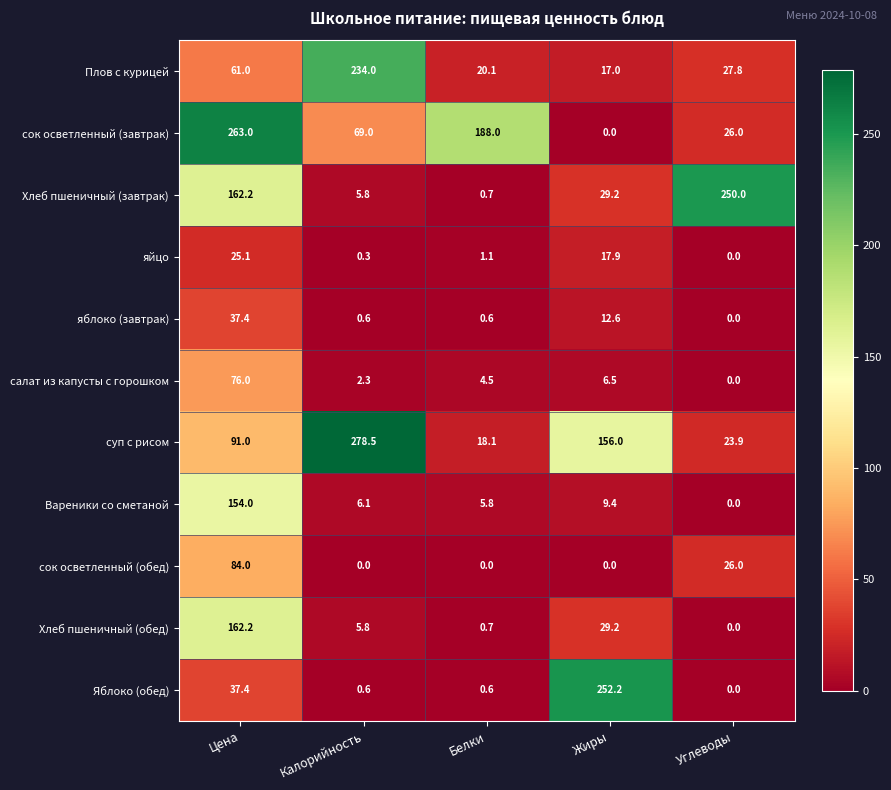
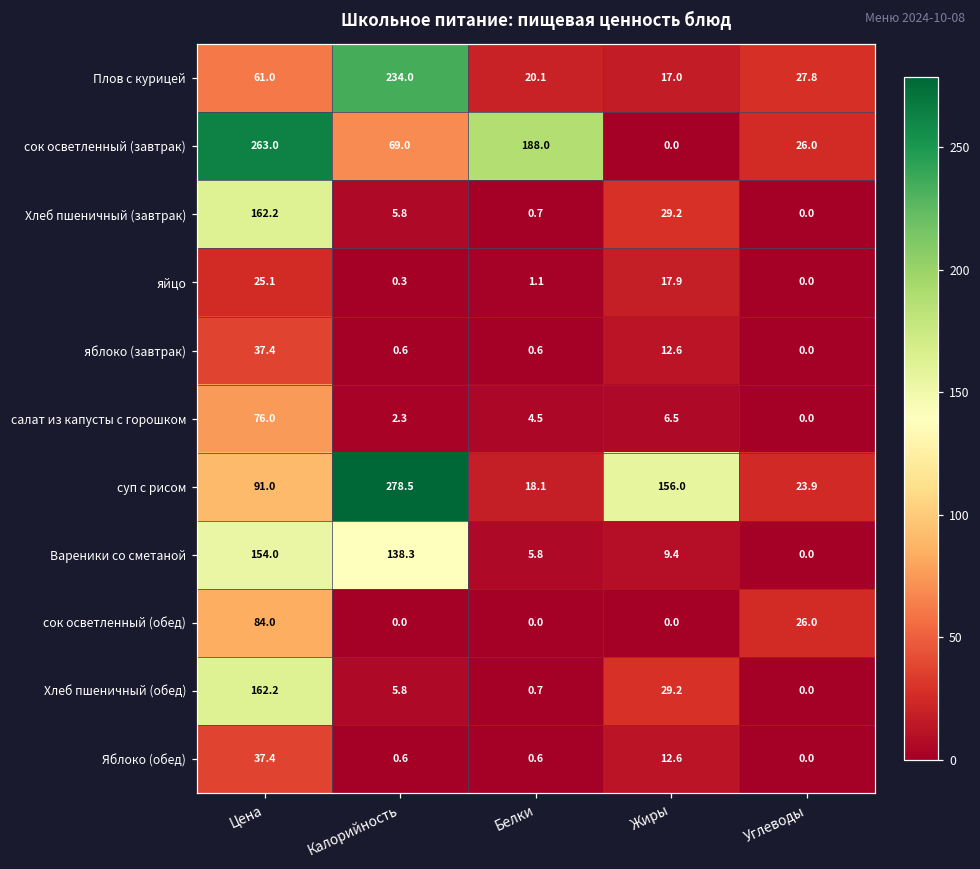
Хлеб пшеничный (завтрак), Углеводы: 250.0 -> 0.0
Вареники со сметаной, Калорийность: 6.1 -> 138.3
Яблоко (обед), Жиры: 252.2 -> 12.6
